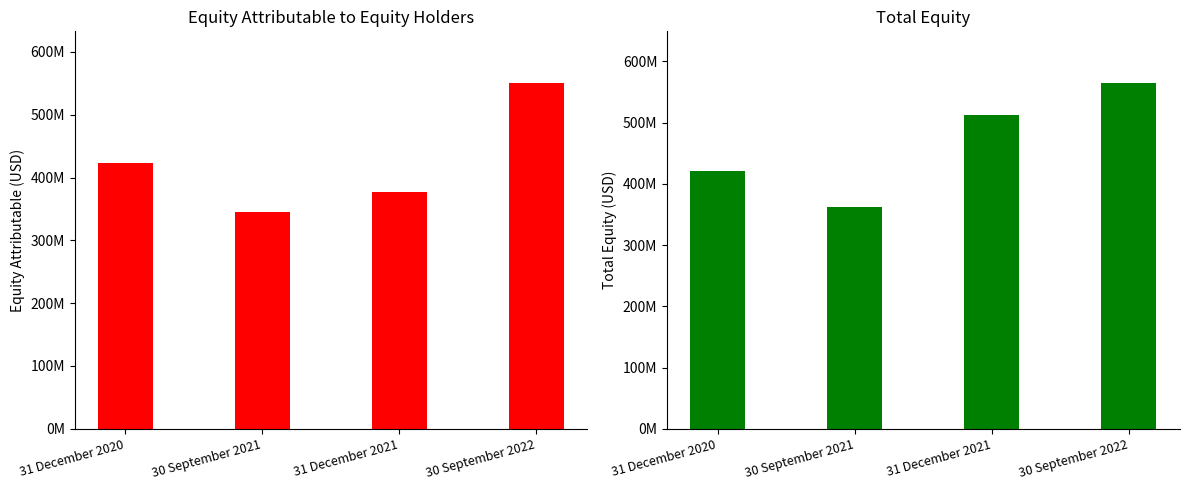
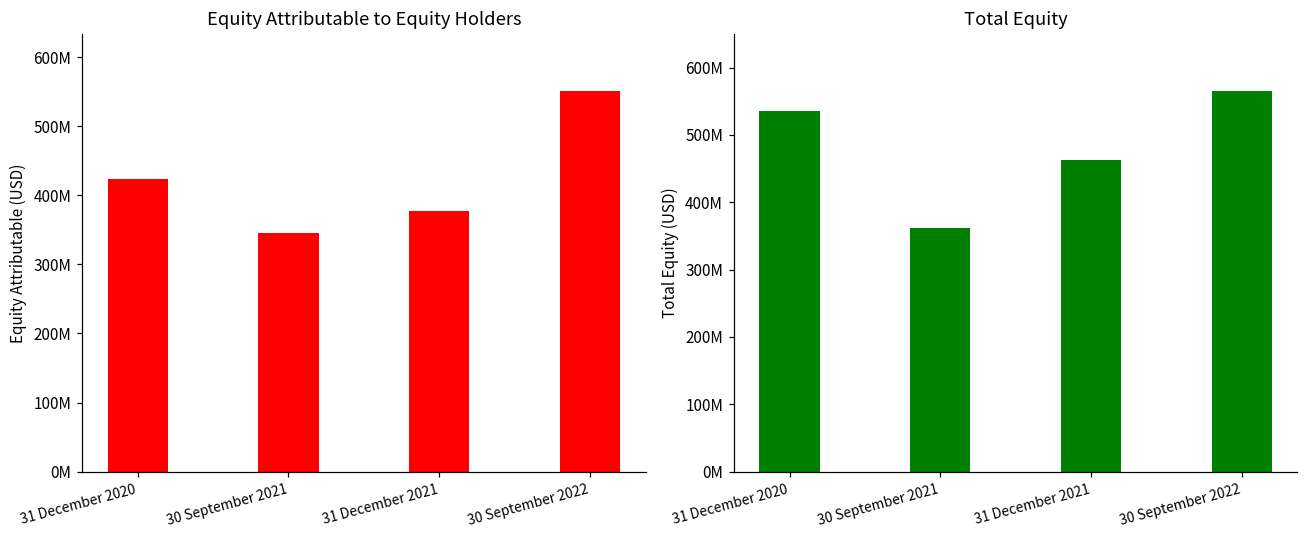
Total Equity, 31 December 2020: 420000000 -> 540000000
Total Equity, 31 December 2021: 510000000 -> 460000000
